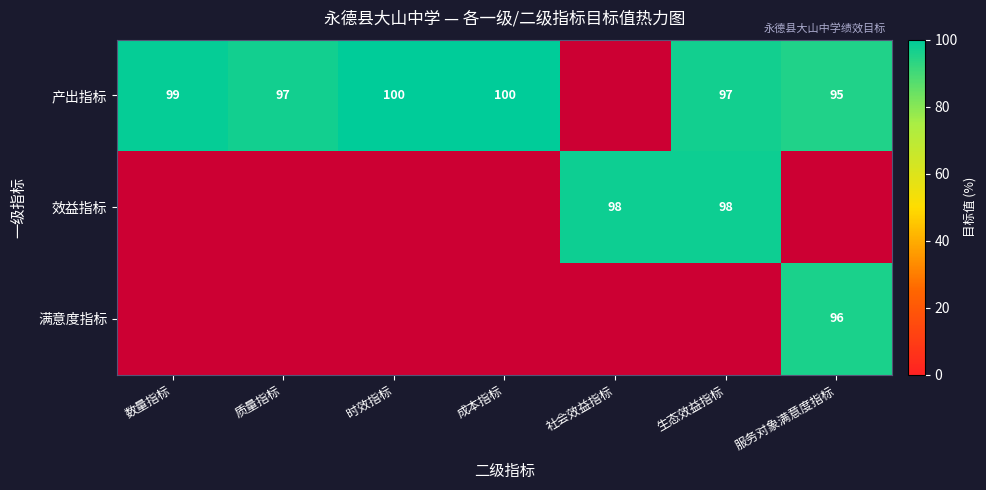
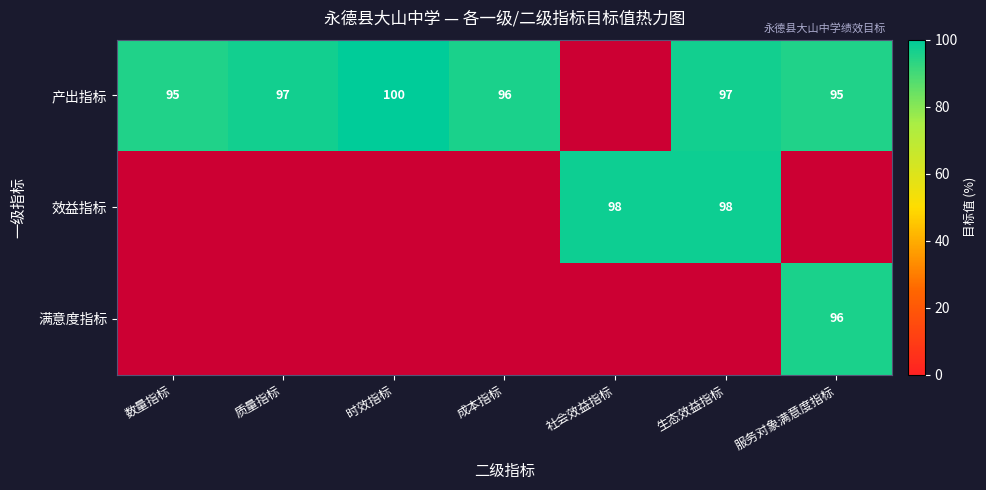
产出指标, 数量指标: 99 -> 95
产出指标, 成本指标: 100 -> 96
